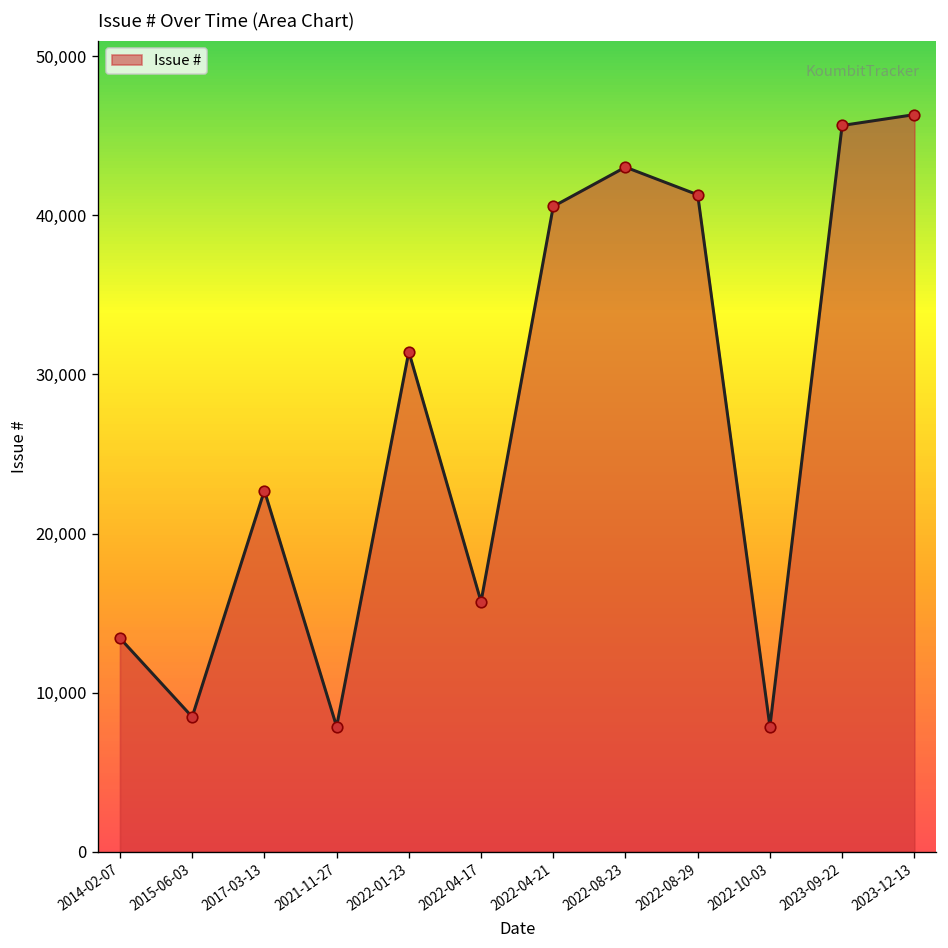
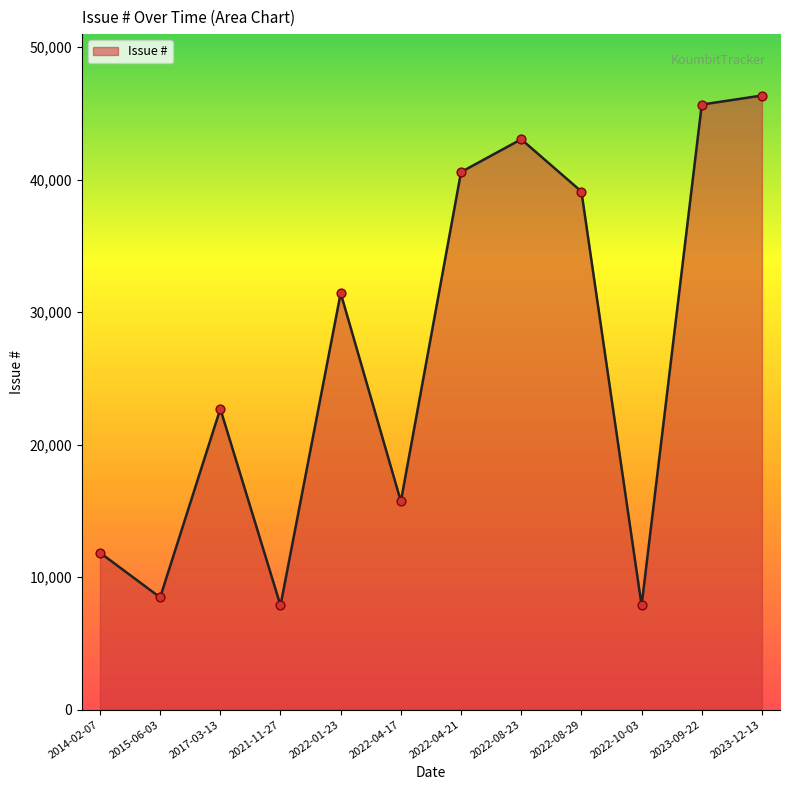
2014-02-07: 13,400 -> 11,800
2022-08-29: 41,300 -> 39,100
